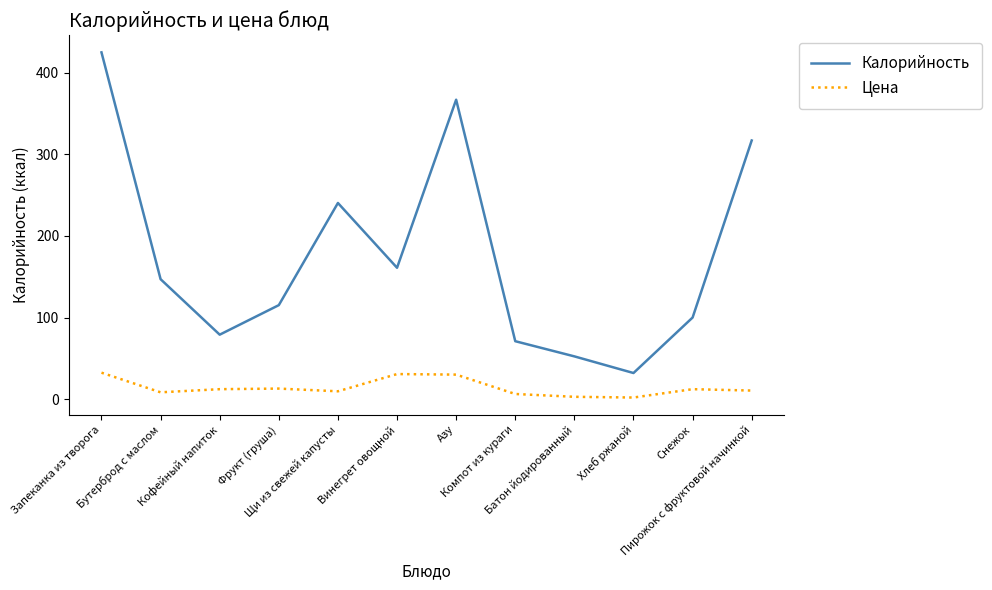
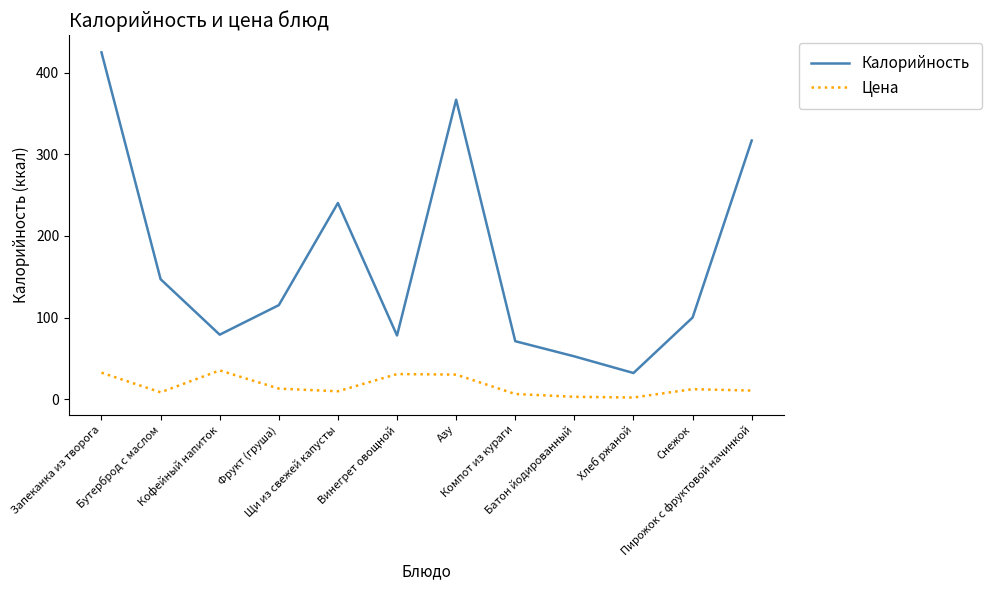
Цена, Кофейный напиток: 10 -> 40
Калорийность, Винегрет овощной: 160 -> 80
